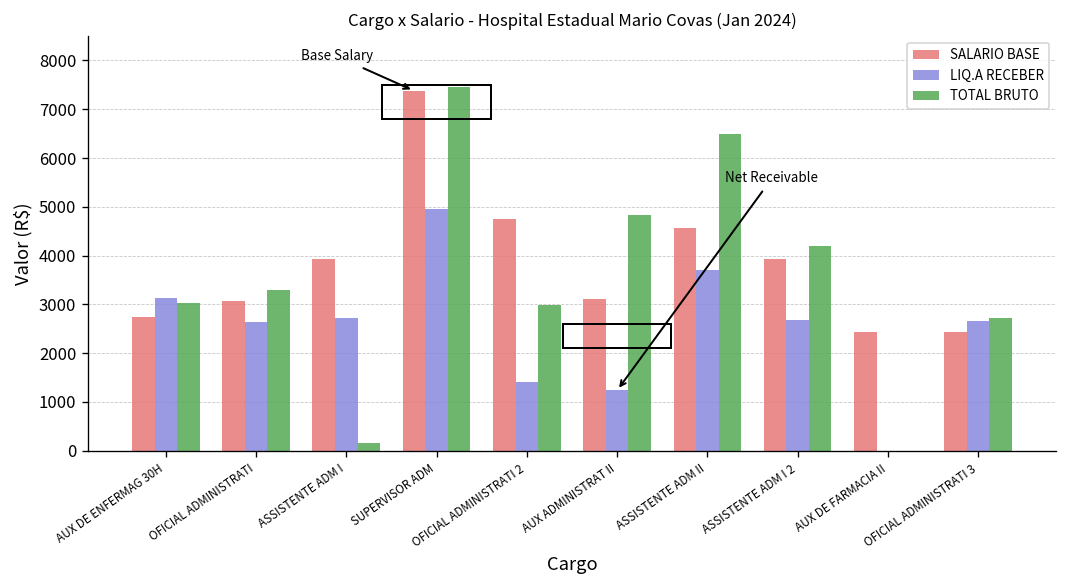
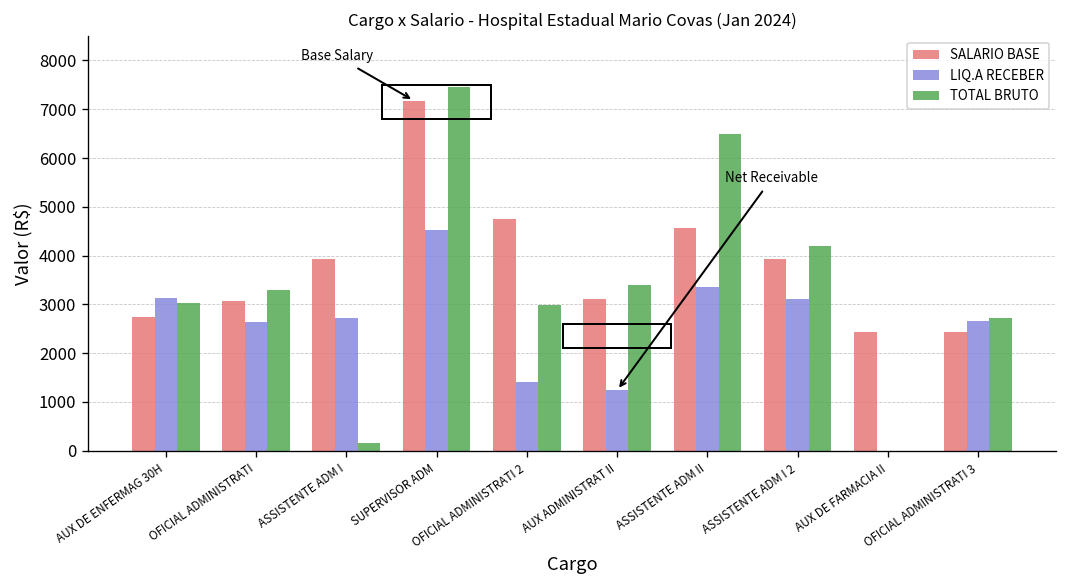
SALARIO BASE, SUPERVISOR ADM: 7400 -> 7200
LIQ.A RECEBER, SUPERVISOR ADM: 5000 -> 4500
TOTAL BRUTO, AUX ADMINISTRAT II: 4800 -> 3400
LIQ.A RECEBER, ASSISTENTE ADM II: 3700 -> 3400
LIQ.A RECEBER, ASSISTENTE ADM I 2: 2700 -> 3100
